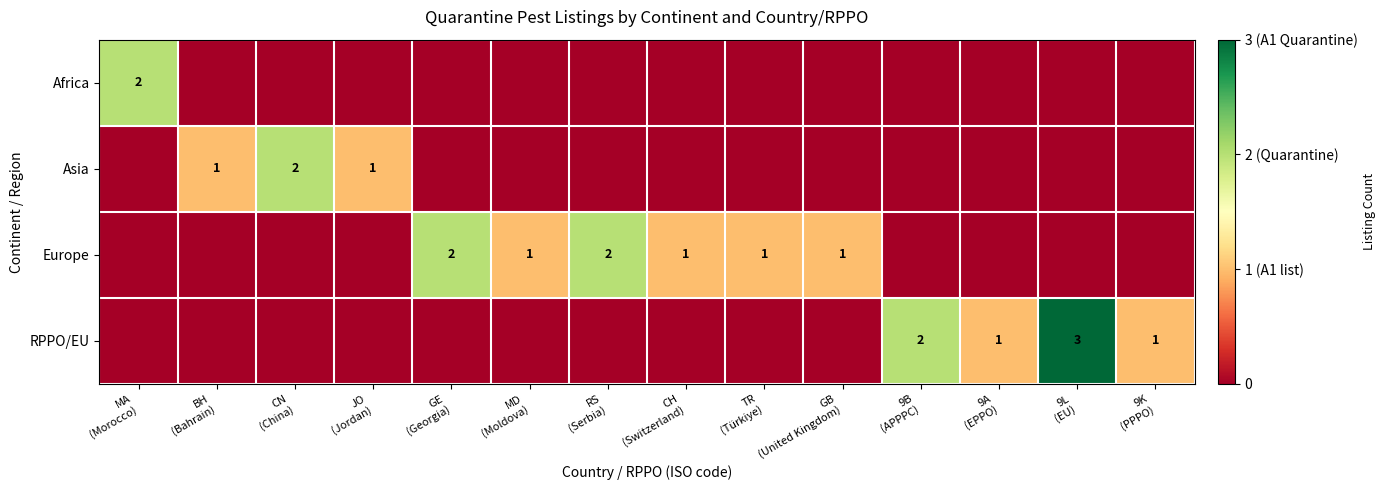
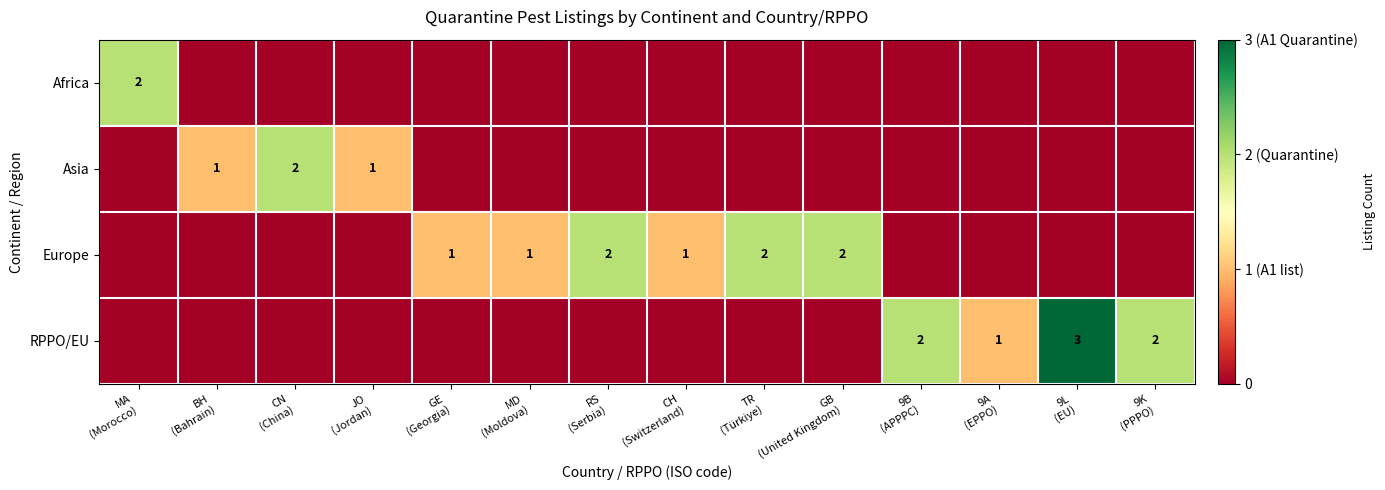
Europe, GE (Georgia): 2 -> 1
Europe, TR (Türkiye): 1 -> 2
Europe, GB (United Kingdom): 1 -> 2
RPPO/EU, 9K (PPPO): 1 -> 2
